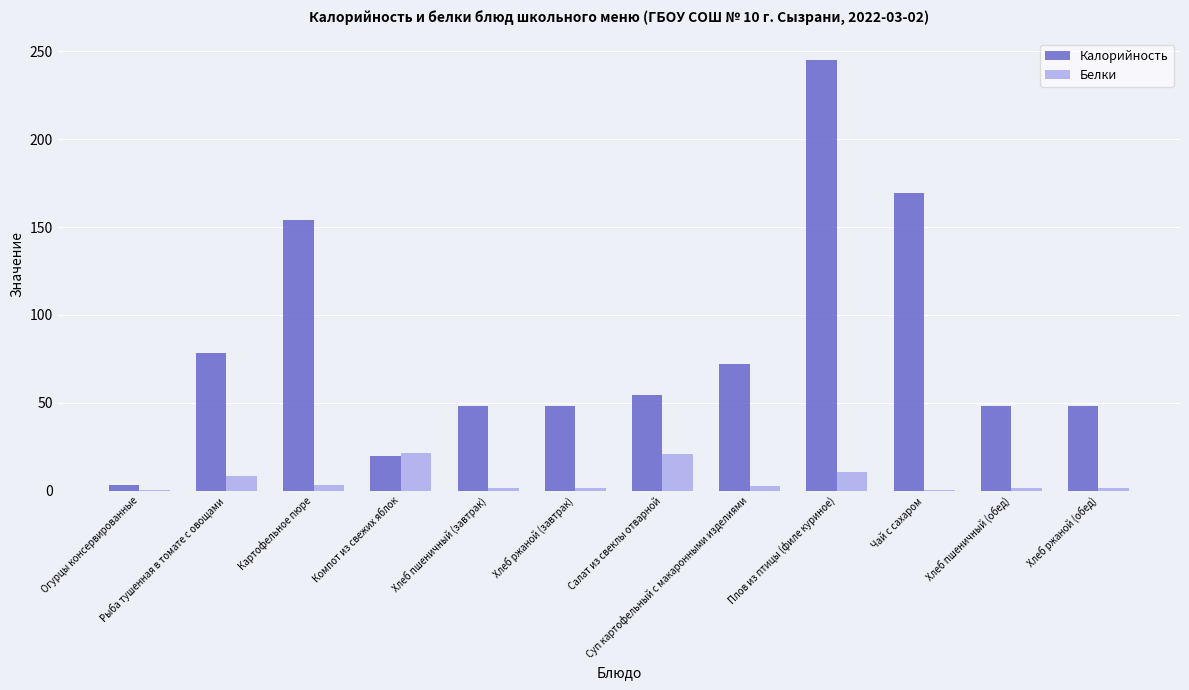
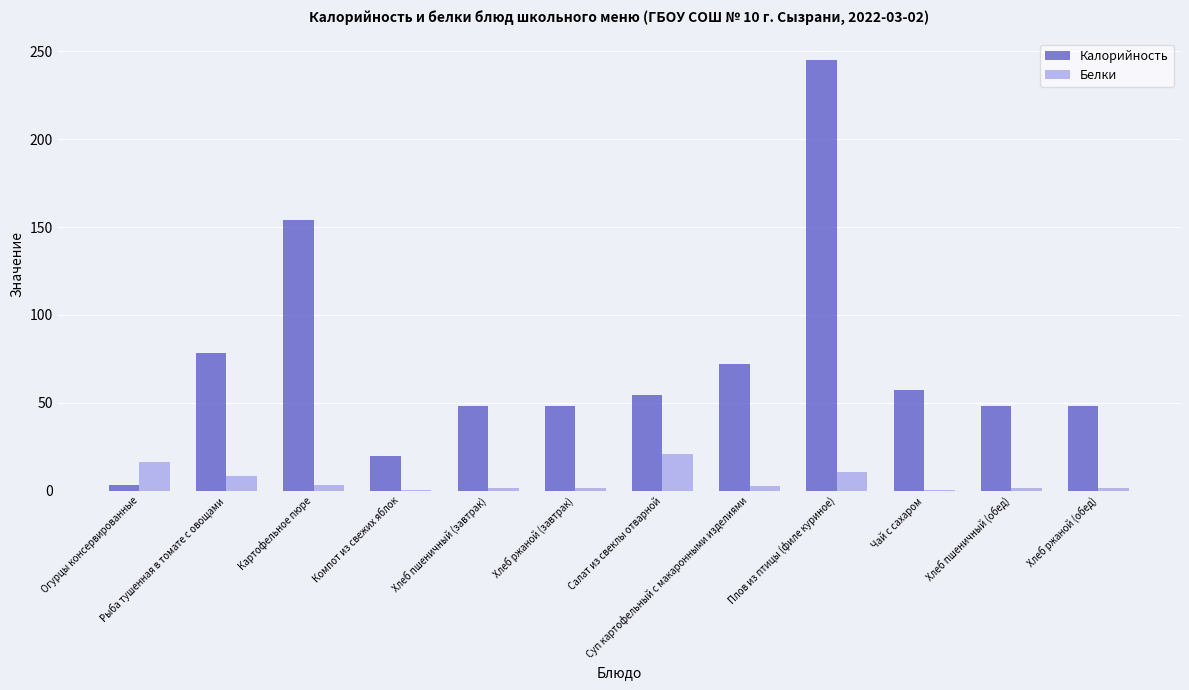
Белки, Огурцы консервированные: 1 -> 16
Белки, Компот из свежих яблок: 21 -> 0
Калорийность, Чай с сахаром: 169 -> 57
